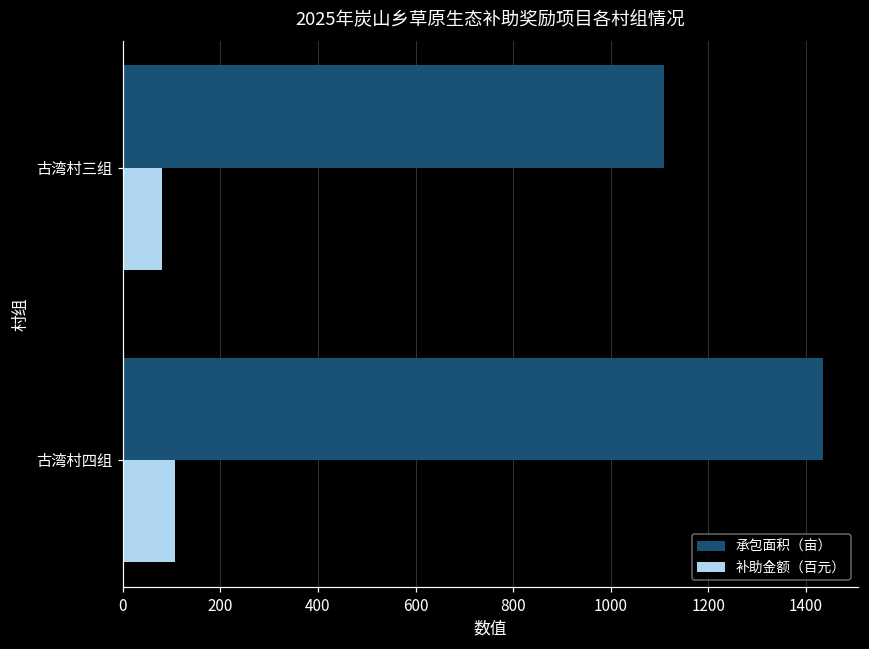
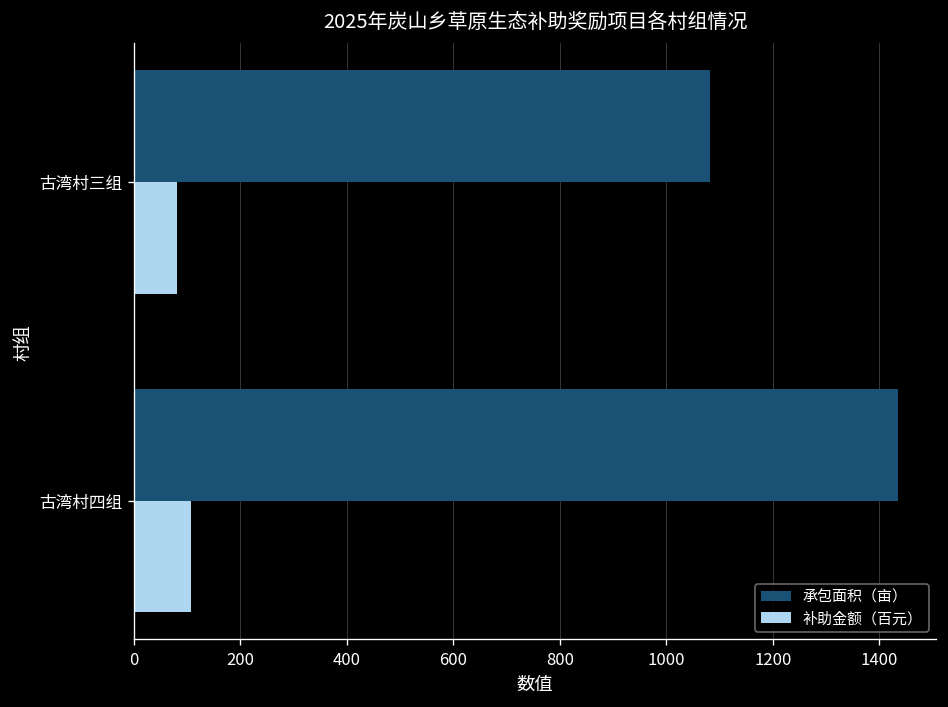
承包面积（亩）, 古湾村三组: 1110 -> 1080
